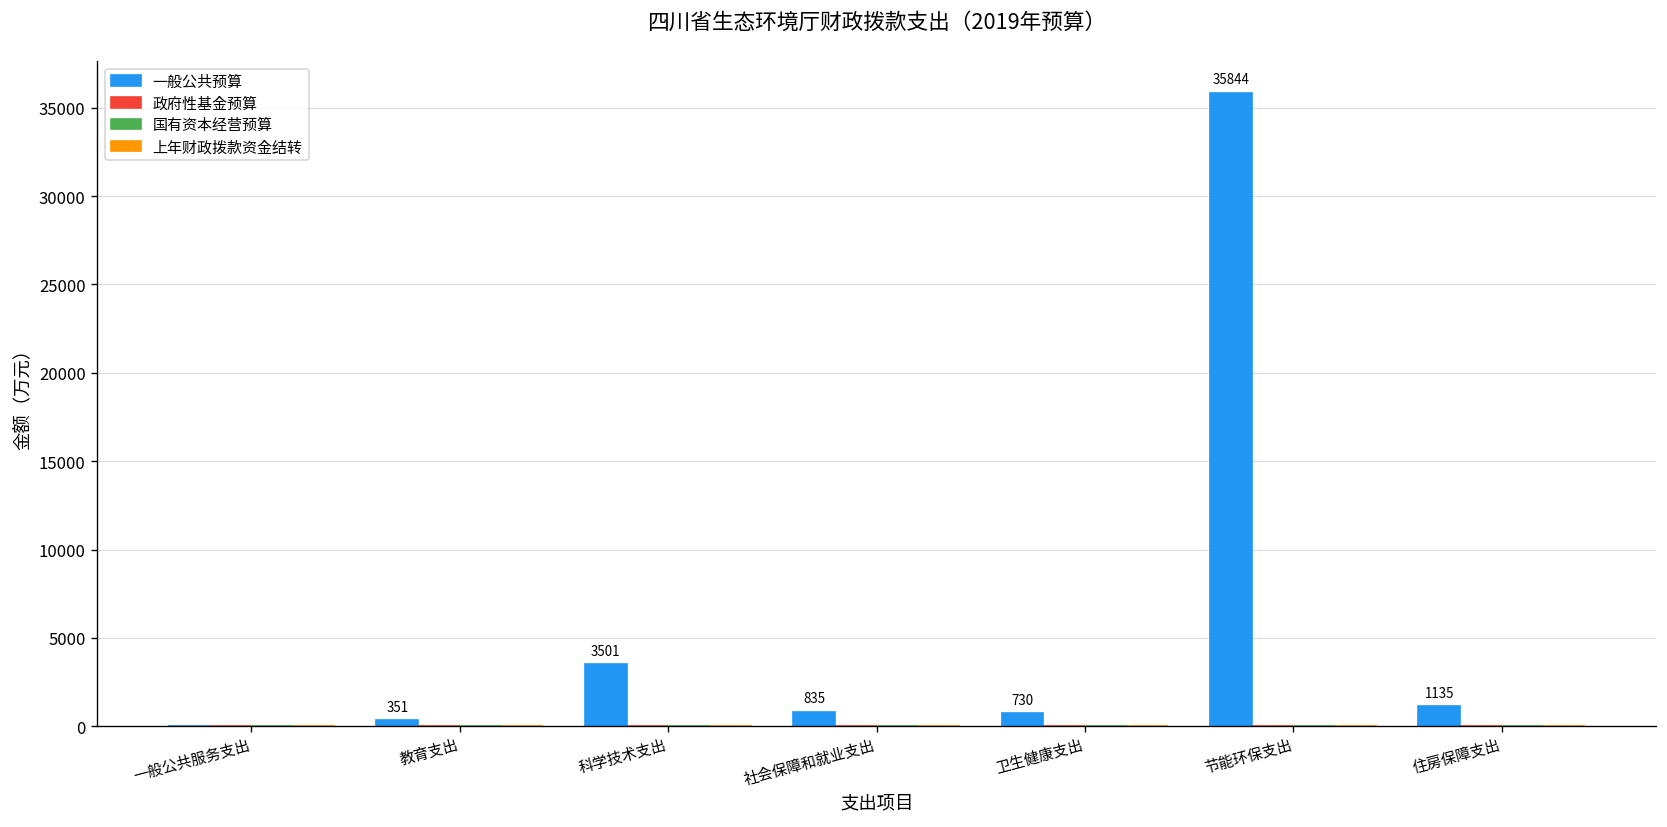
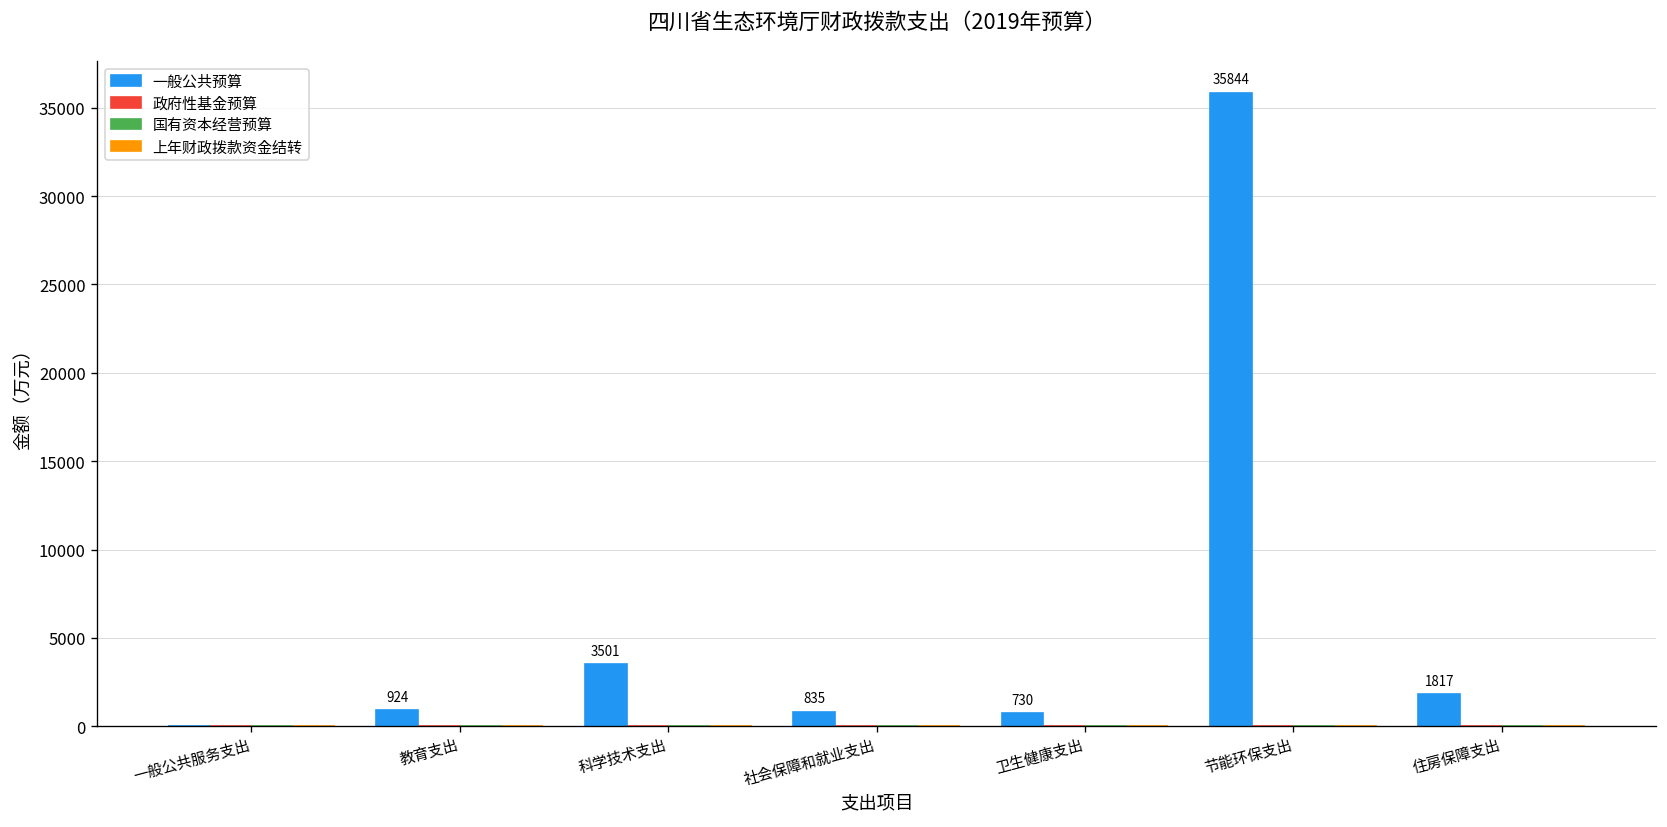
一般公共预算, 教育支出: 351 -> 924
一般公共预算, 住房保障支出: 1135 -> 1817
